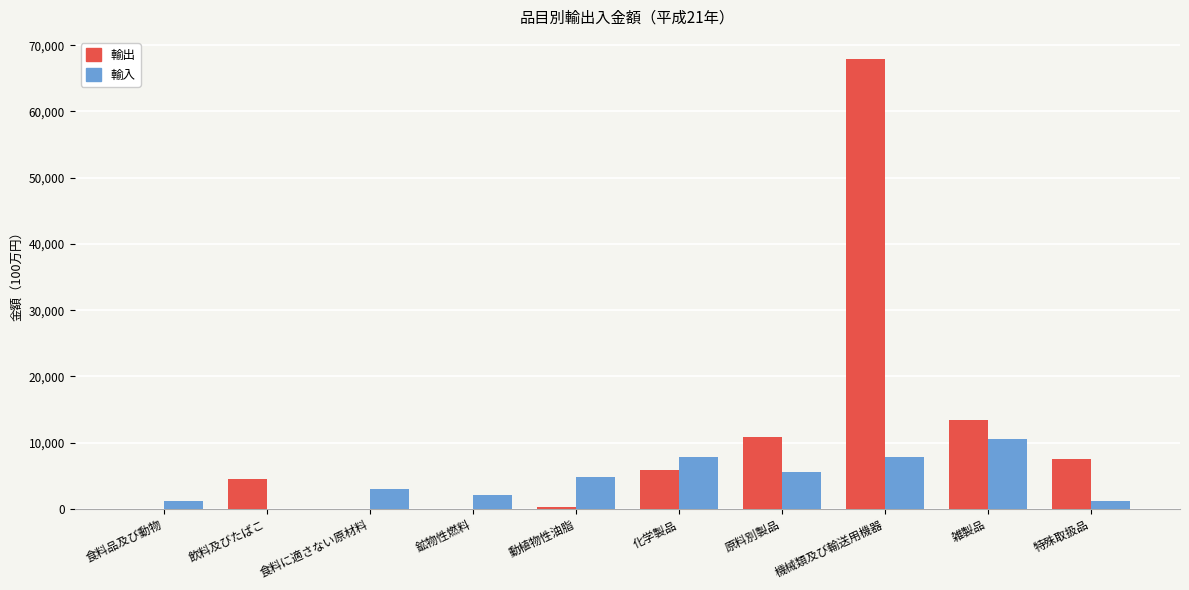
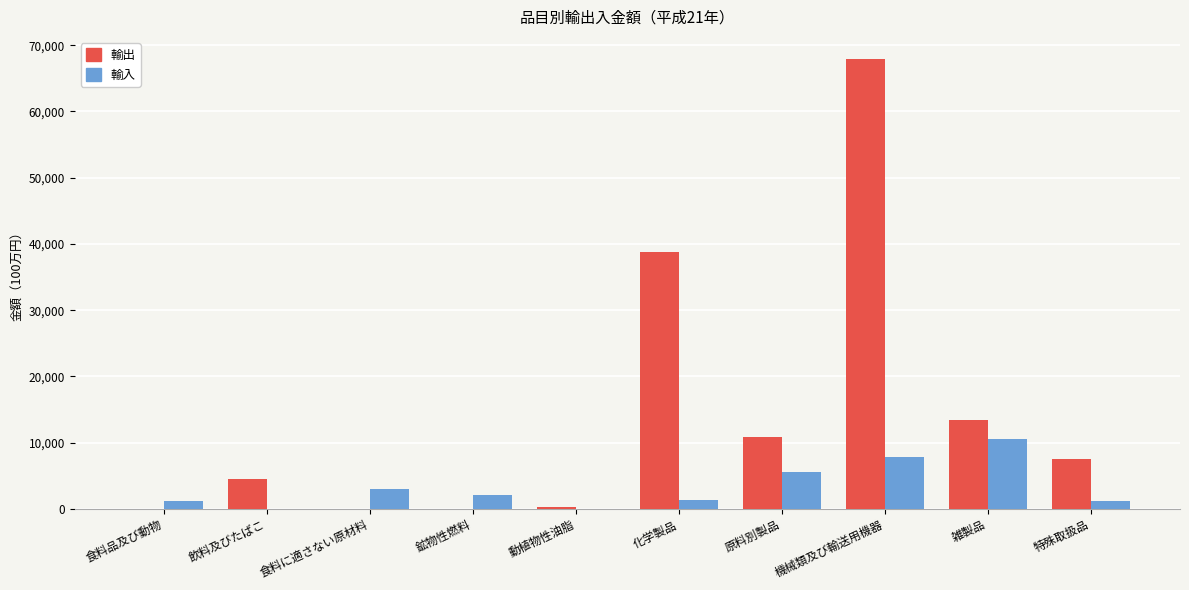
輸入, 動植物性油脂: 5,000 -> 0
輸出, 化学製品: 6,000 -> 39,000
輸入, 化学製品: 8,000 -> 1,000
